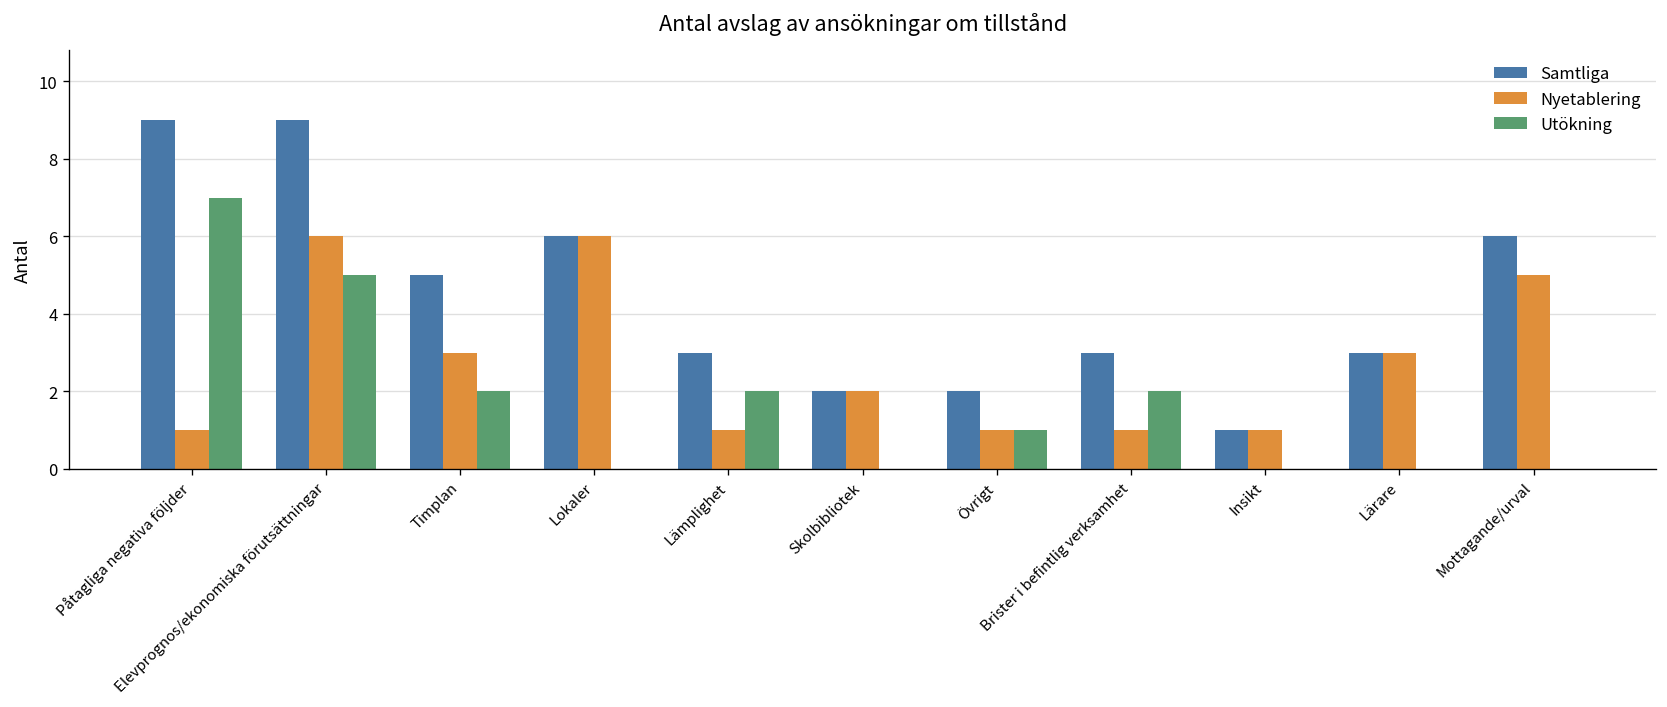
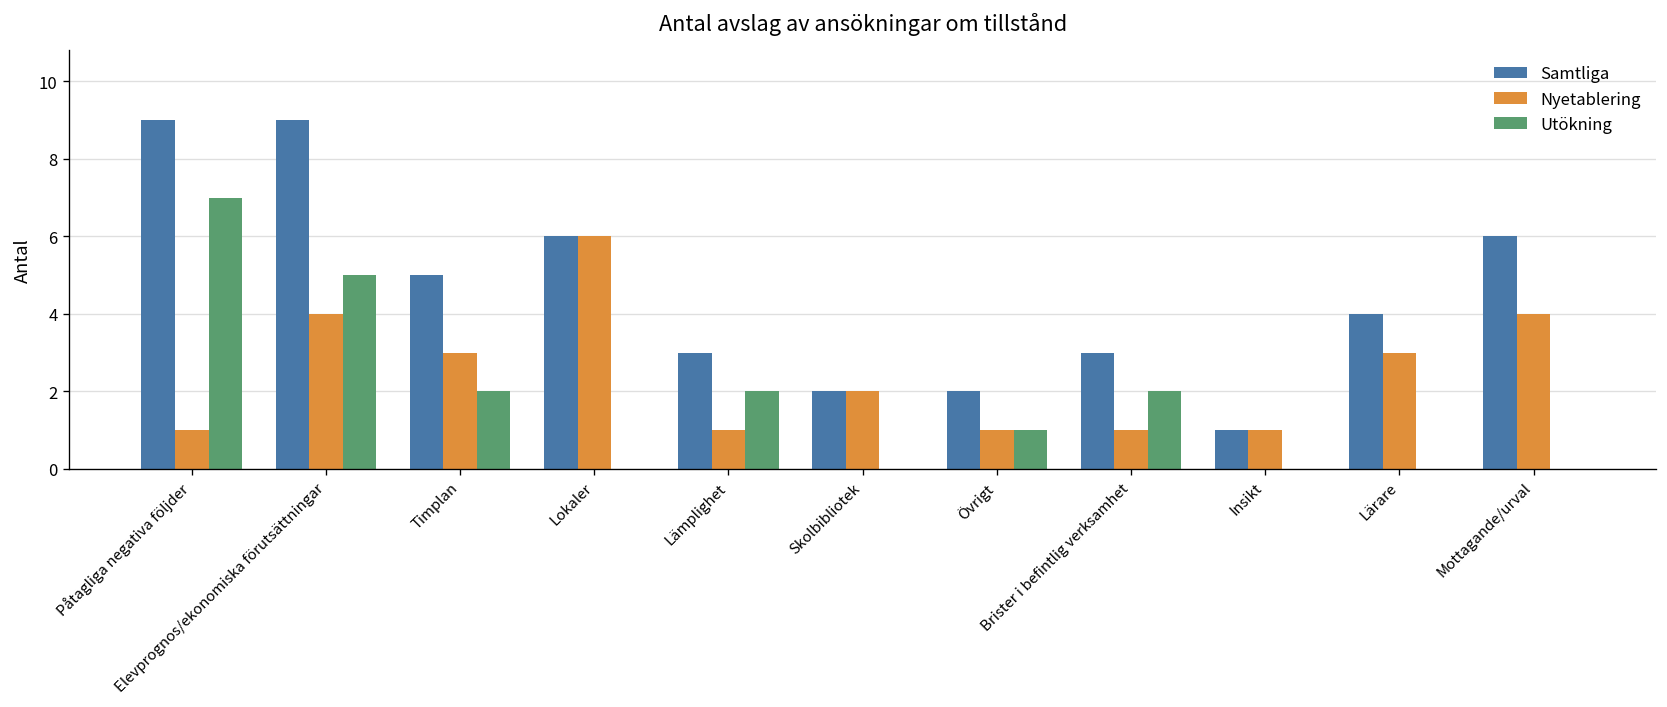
Nyetablering, Elevprognos/ekonomiska förutsättningar: 6 -> 4
Samtliga, Lärare: 3 -> 4
Nyetablering, Mottagande/urval: 5 -> 4
